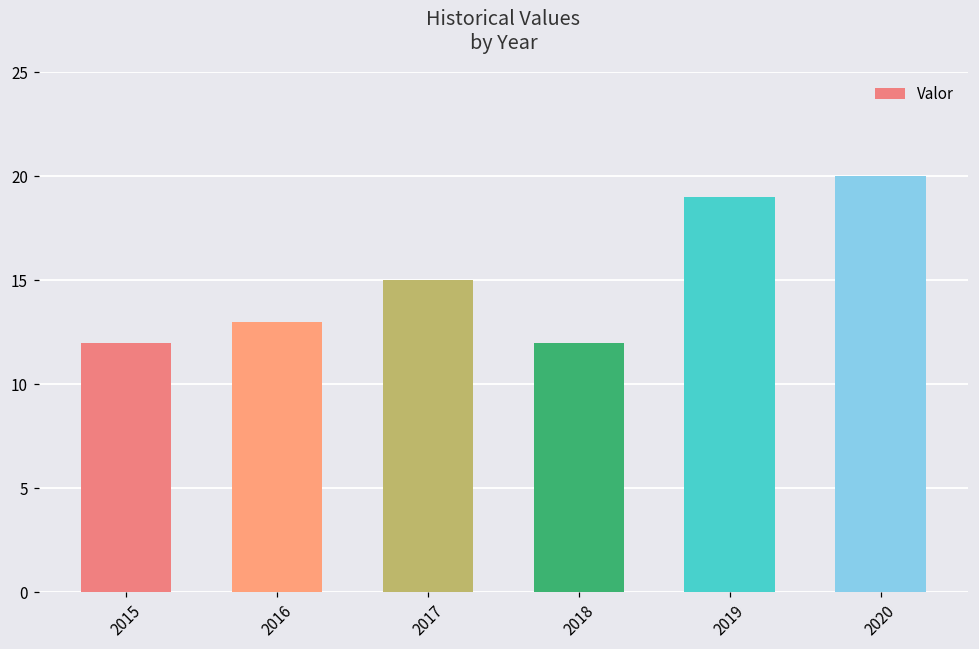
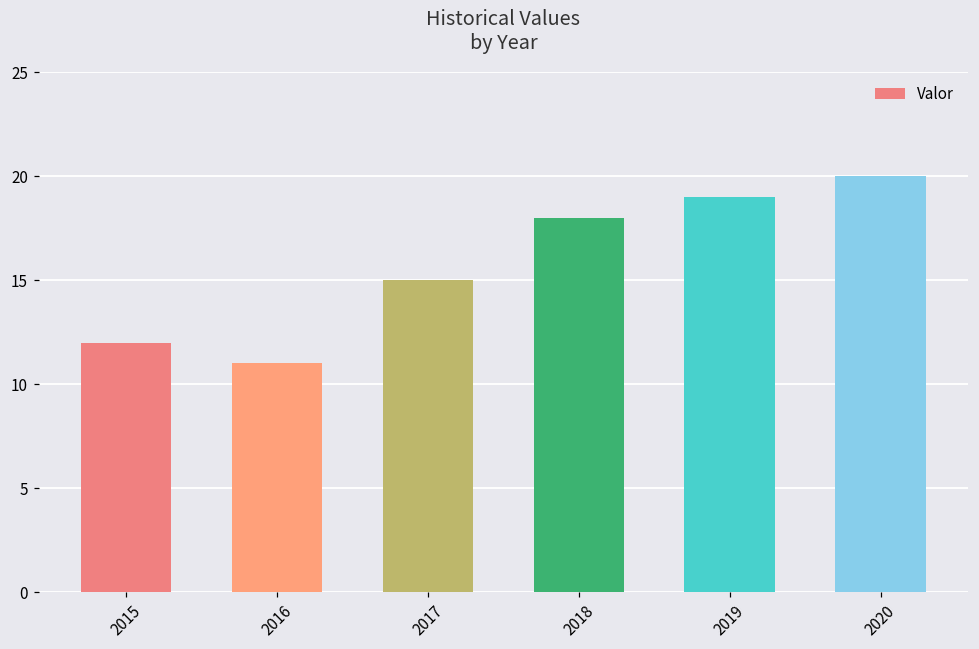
2016: 13 -> 11
2018: 12 -> 18
